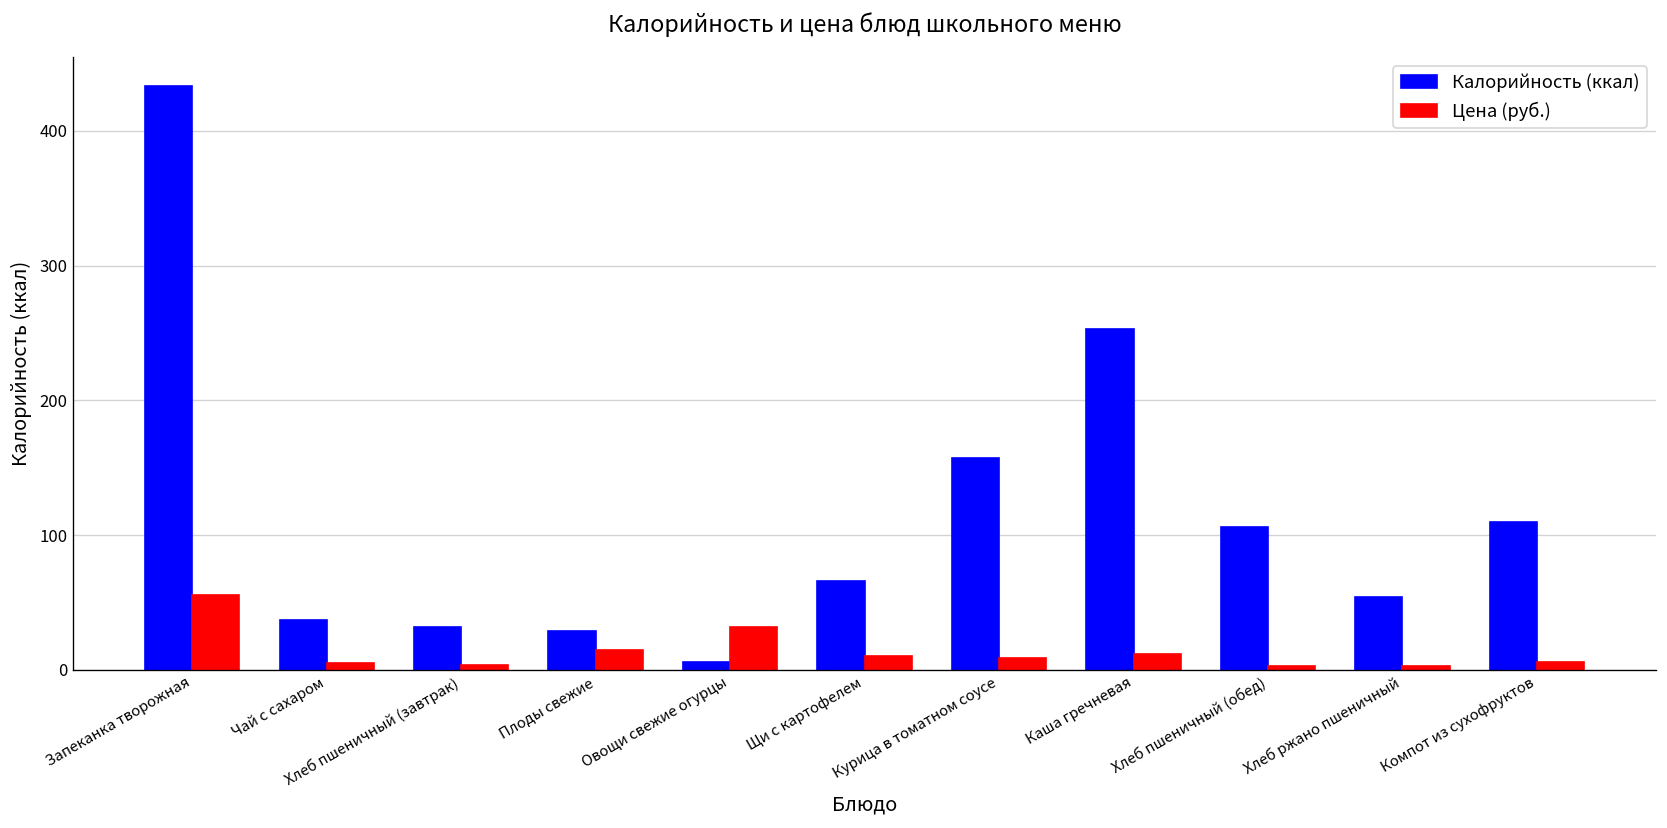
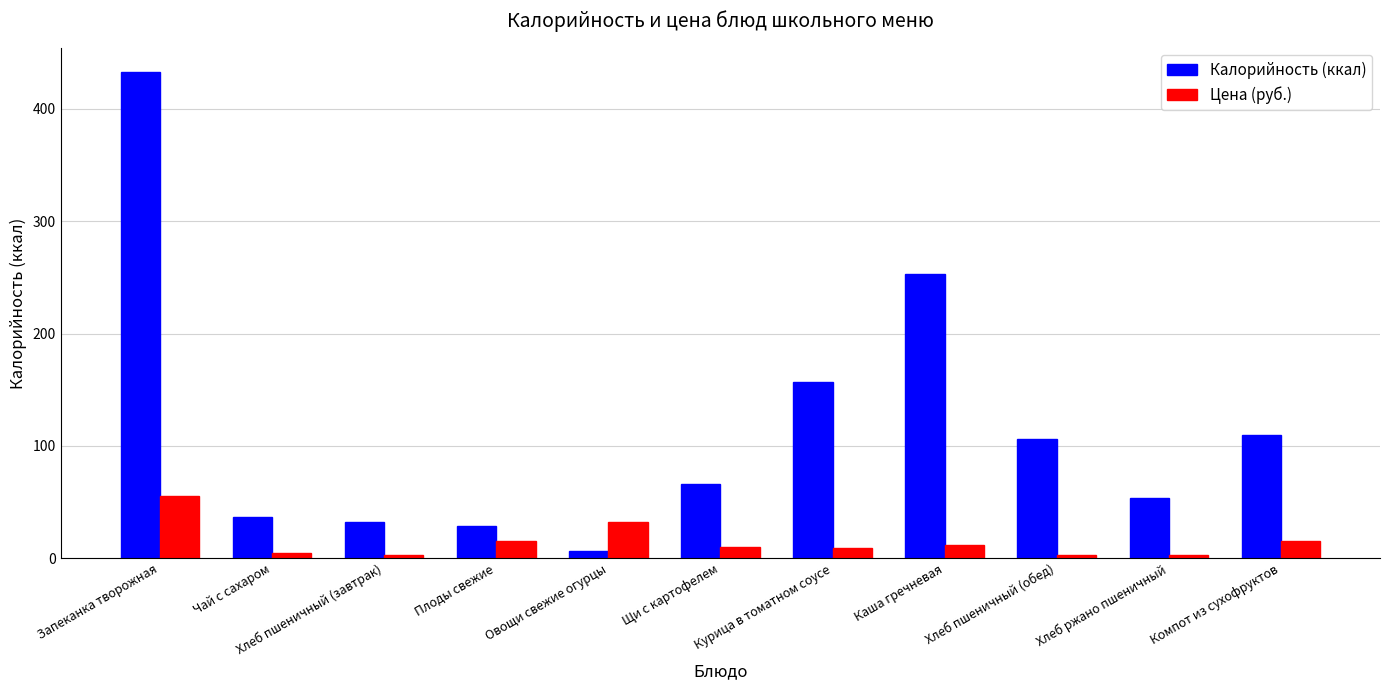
Цена (руб.), Компот из сухофруктов: 6 -> 15
